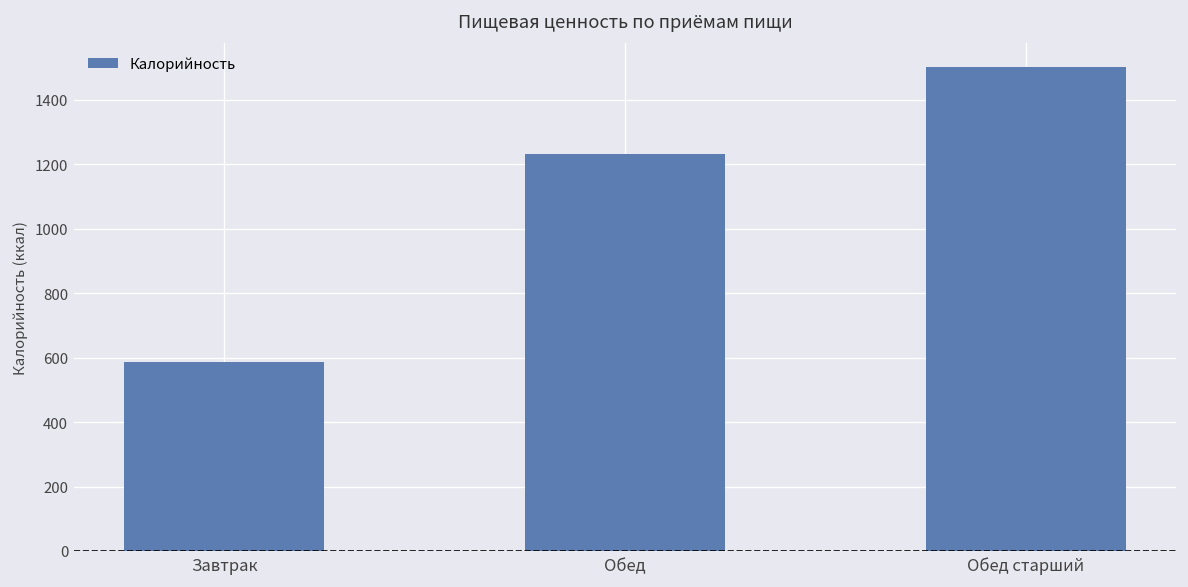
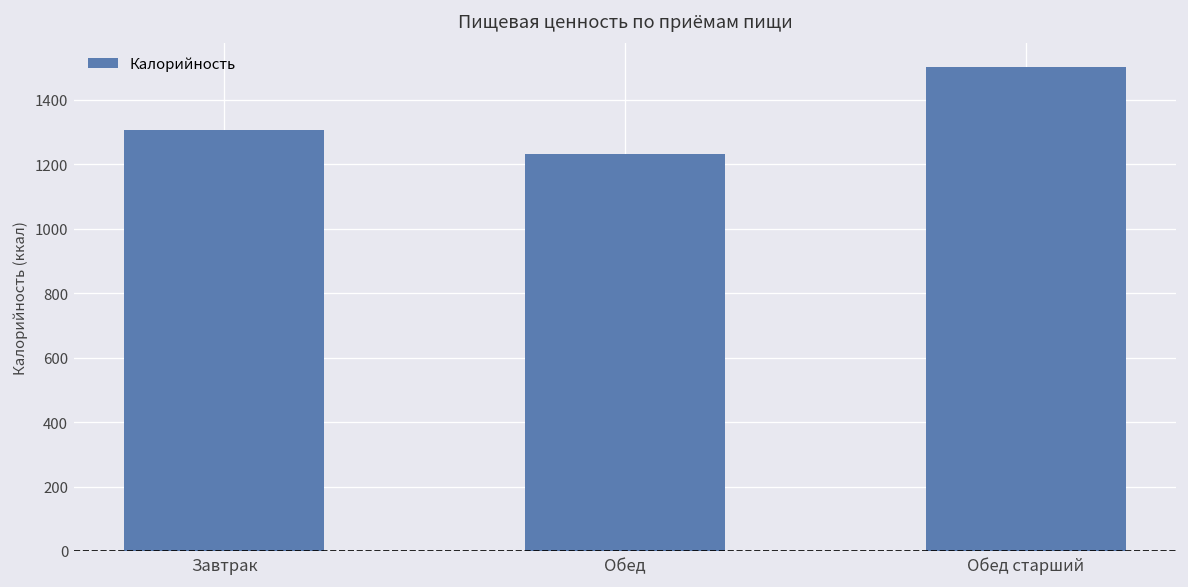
Завтрак: 590 -> 1310
